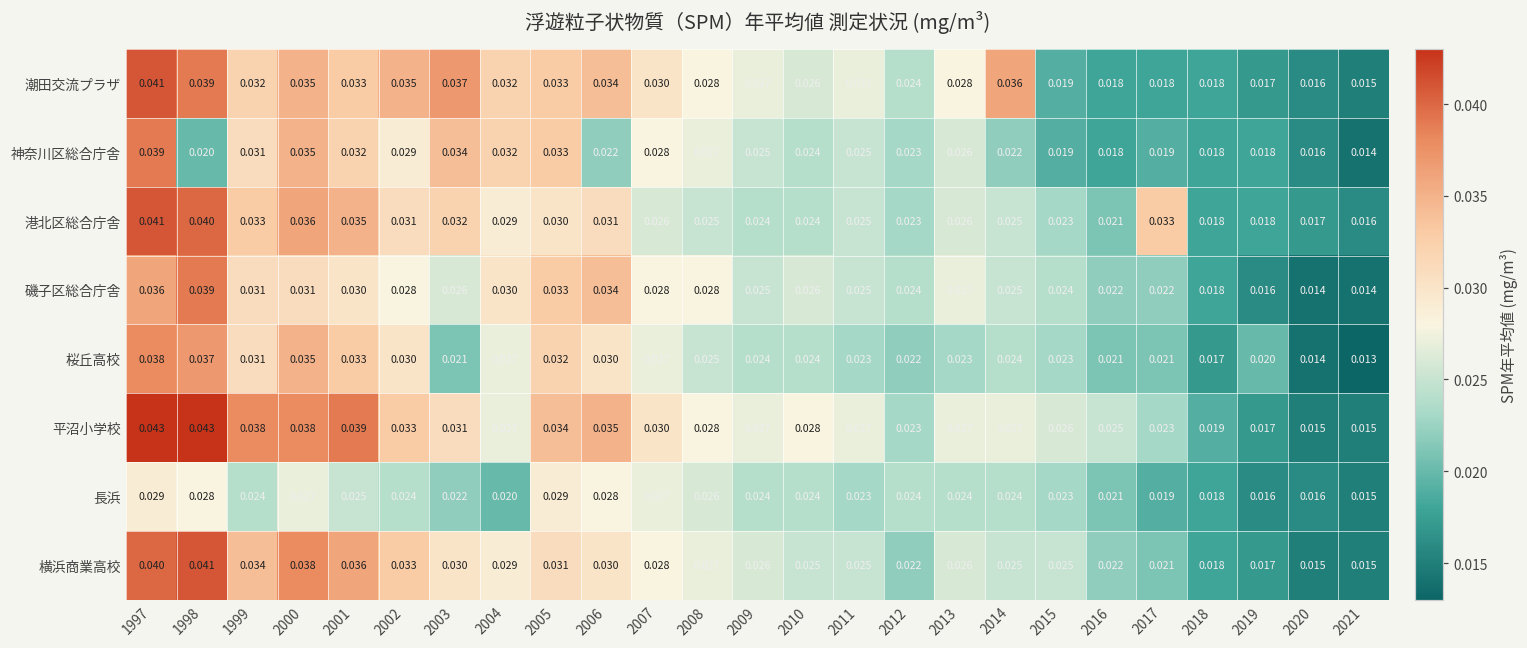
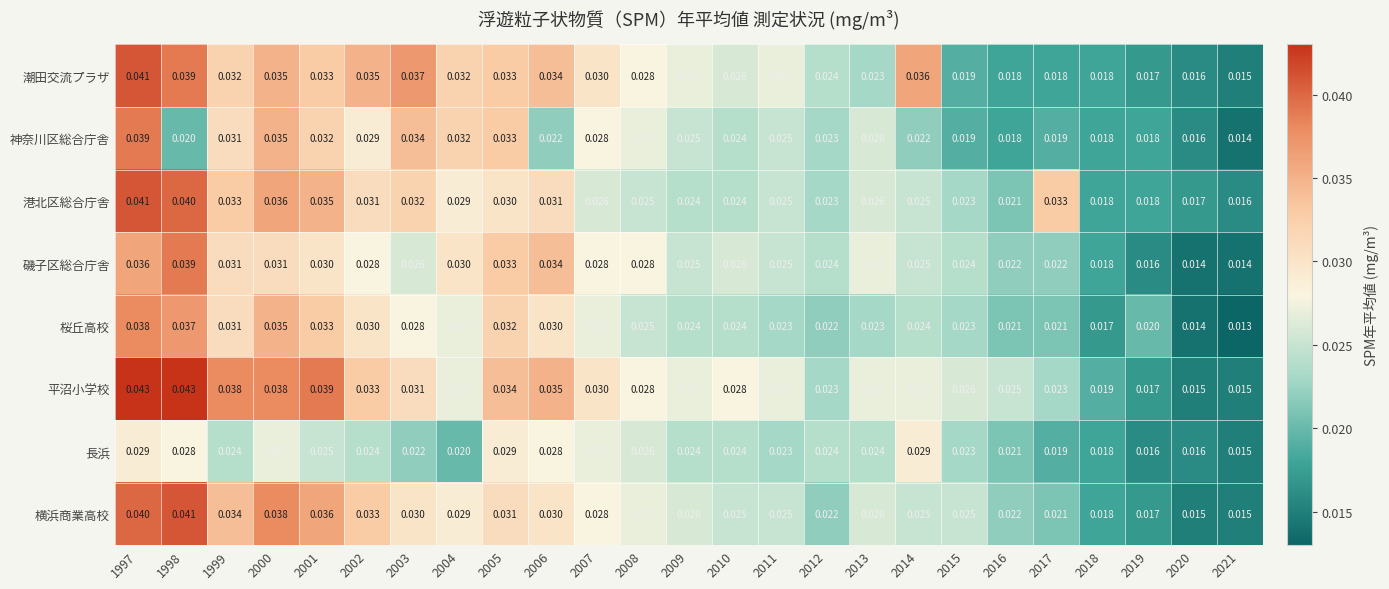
潮田交流プラザ, 2013: 0.028 -> 0.023
桜丘高校, 2003: 0.021 -> 0.028
長浜, 2014: 0.024 -> 0.029
